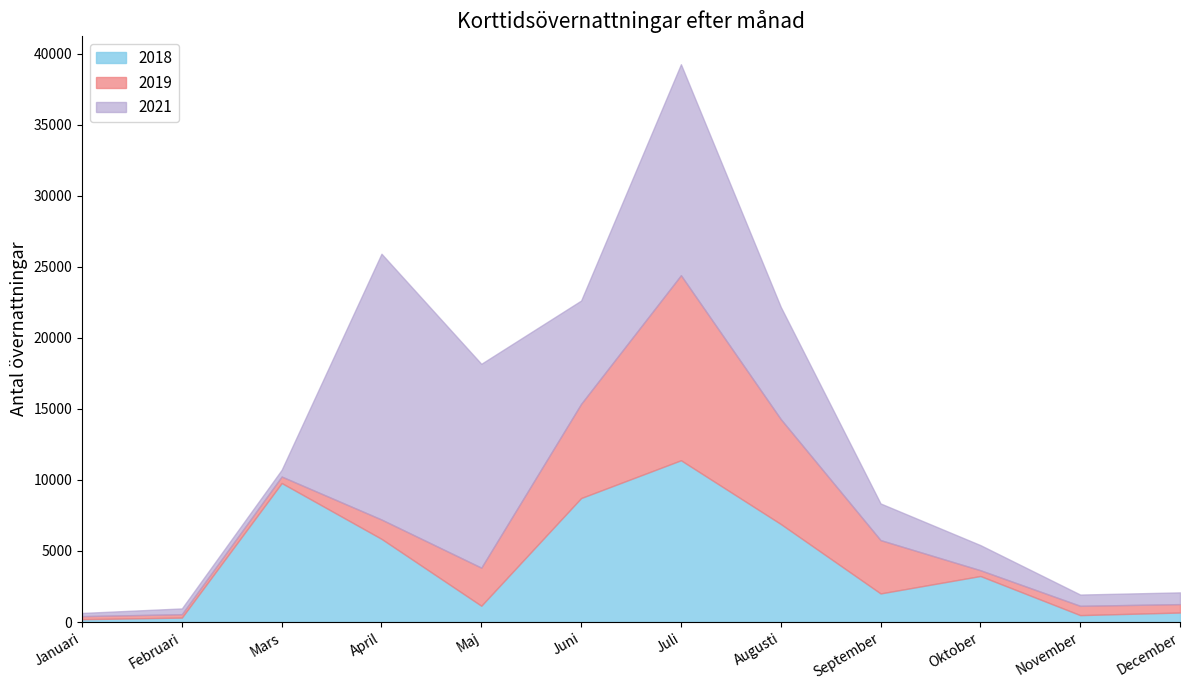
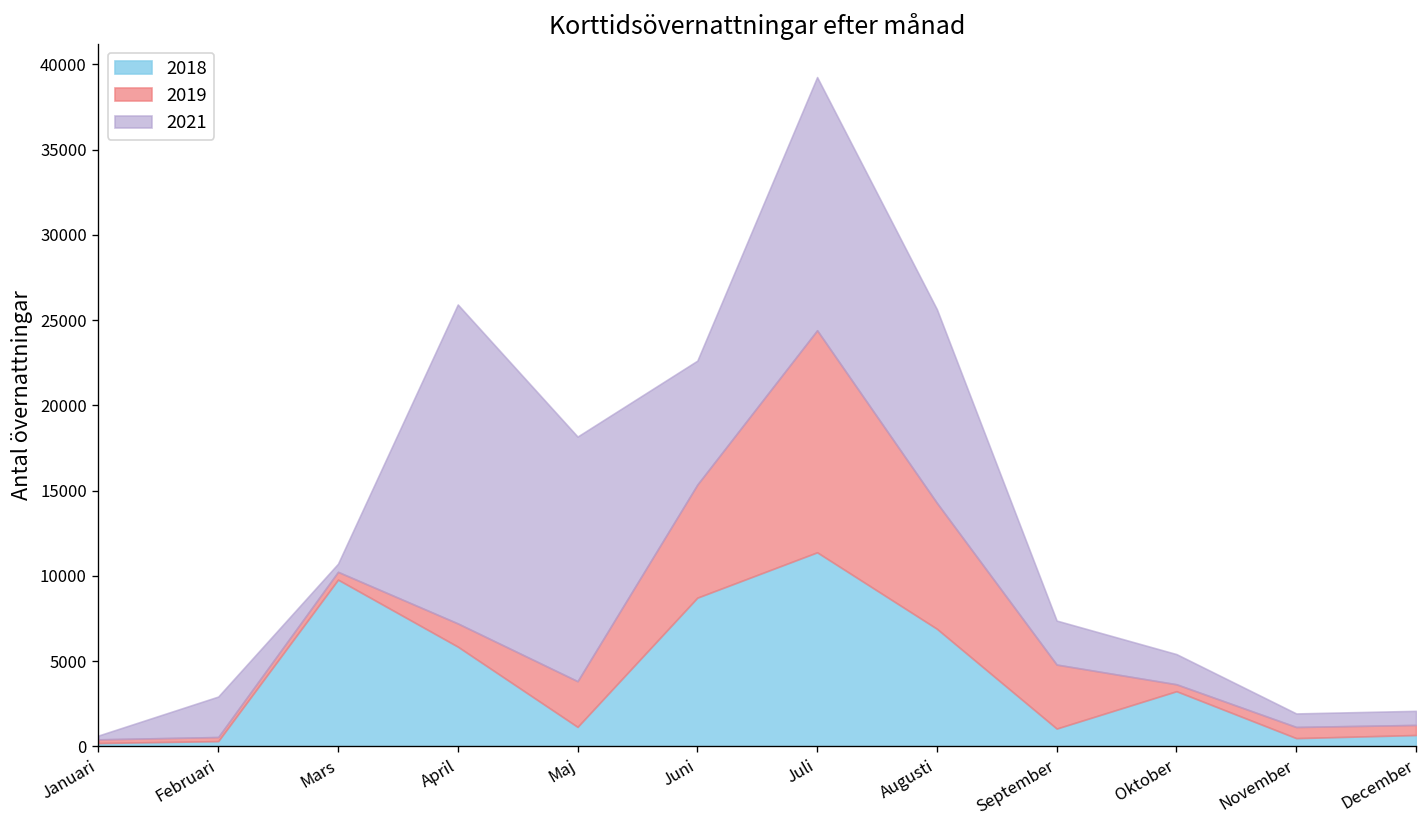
2021, Februari: 400 -> 2400
2021, Augusti: 7900 -> 11400
2018, September: 2000 -> 1000
